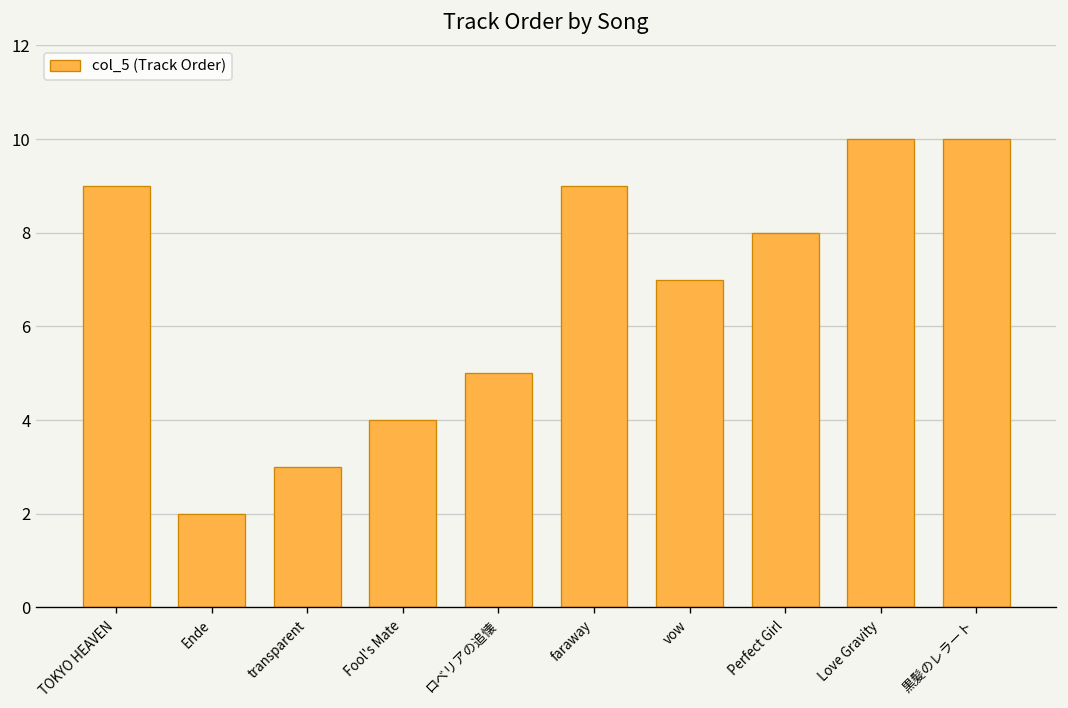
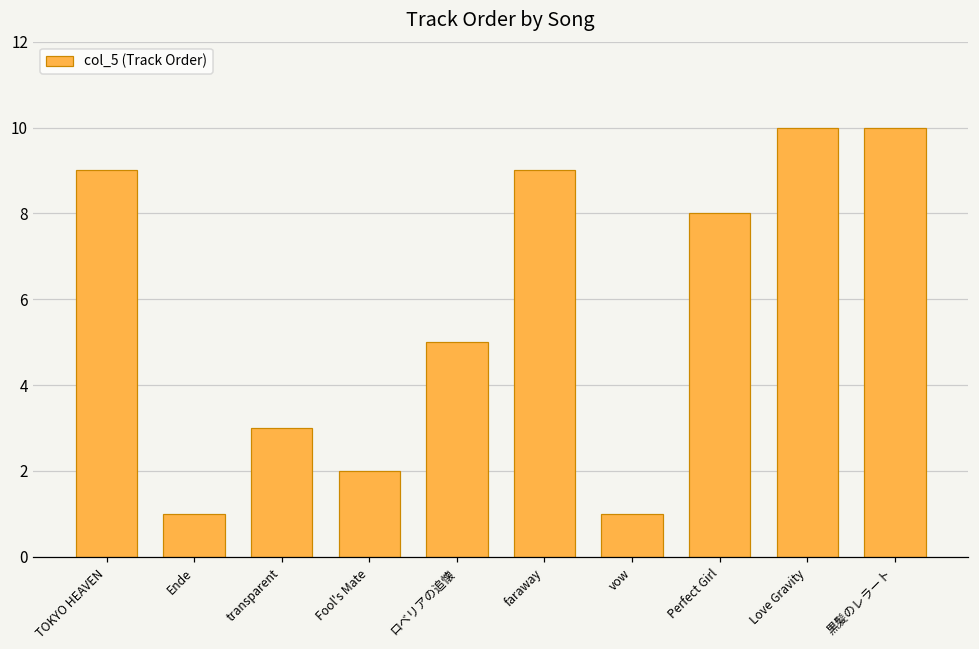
Ende: 2 -> 1
Fool's Mate: 4 -> 2
vow: 7 -> 1
